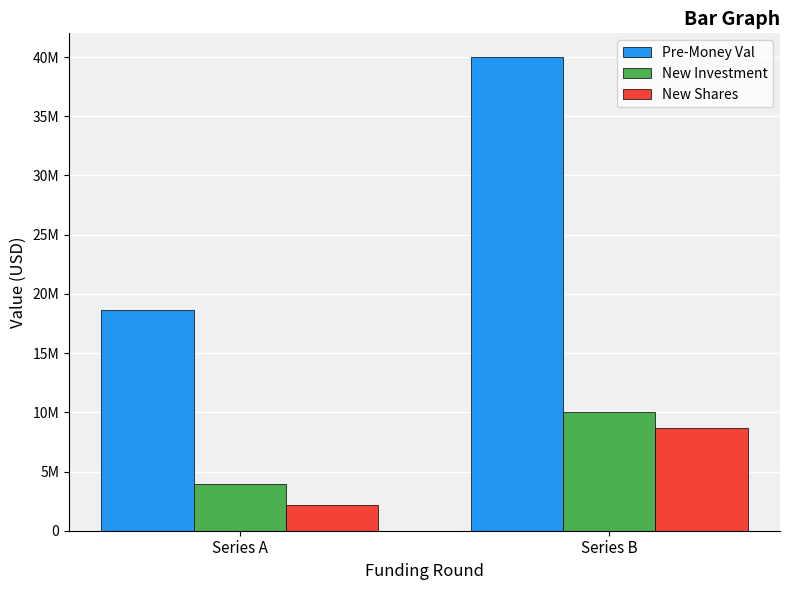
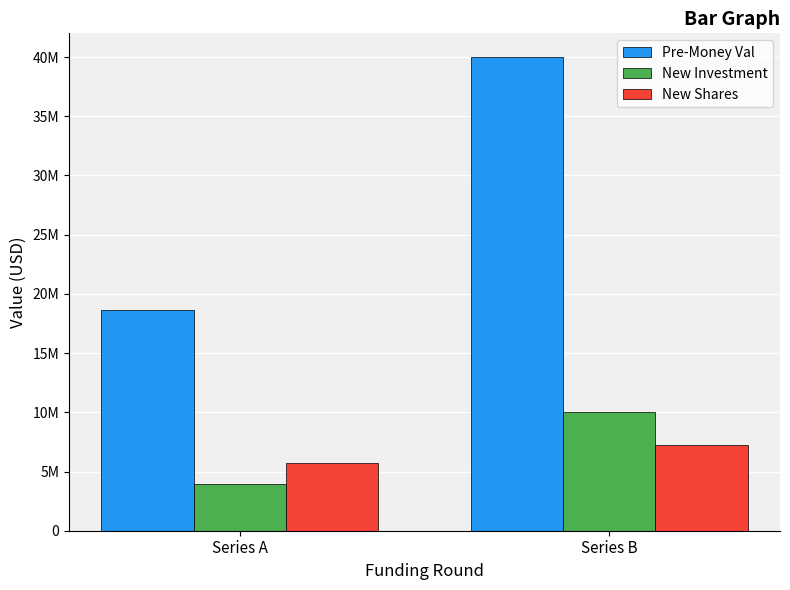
New Shares, Series A: 2200000 -> 5800000
New Shares, Series B: 8600000 -> 7200000
